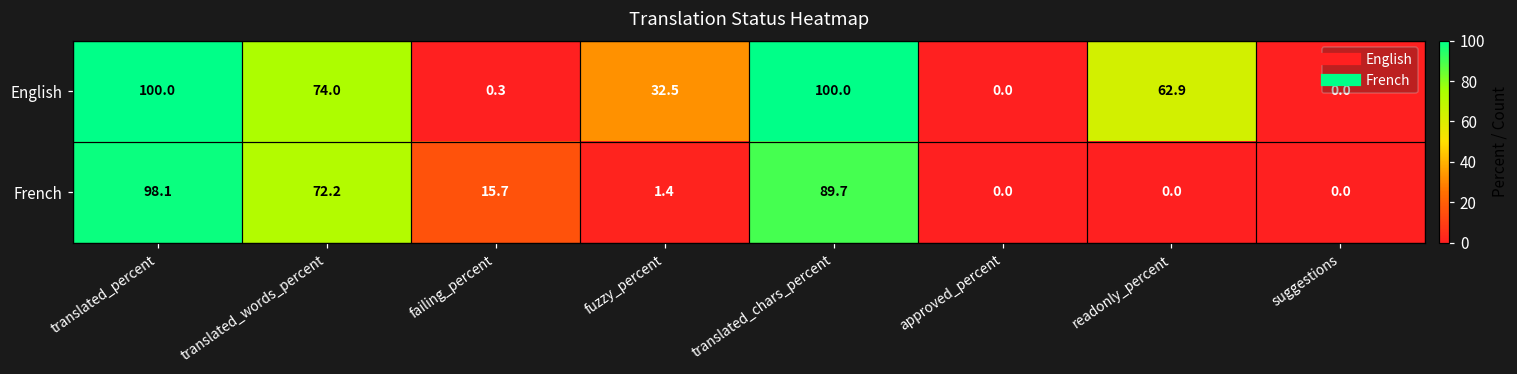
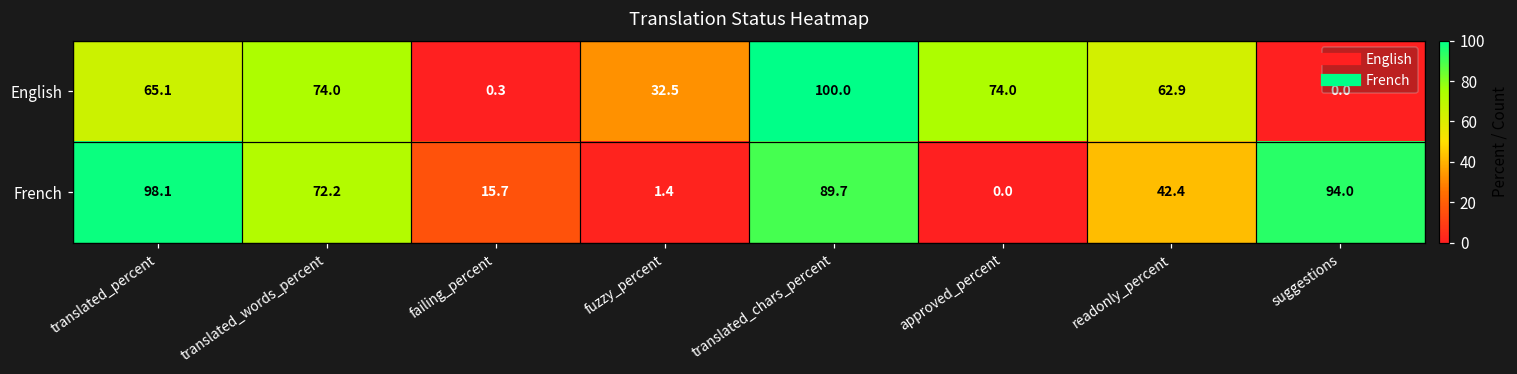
English, translated_percent: 100.0 -> 65.1
English, approved_percent: 0.0 -> 74.0
French, readonly_percent: 0.0 -> 42.4
French, suggestions: 0.0 -> 94.0
